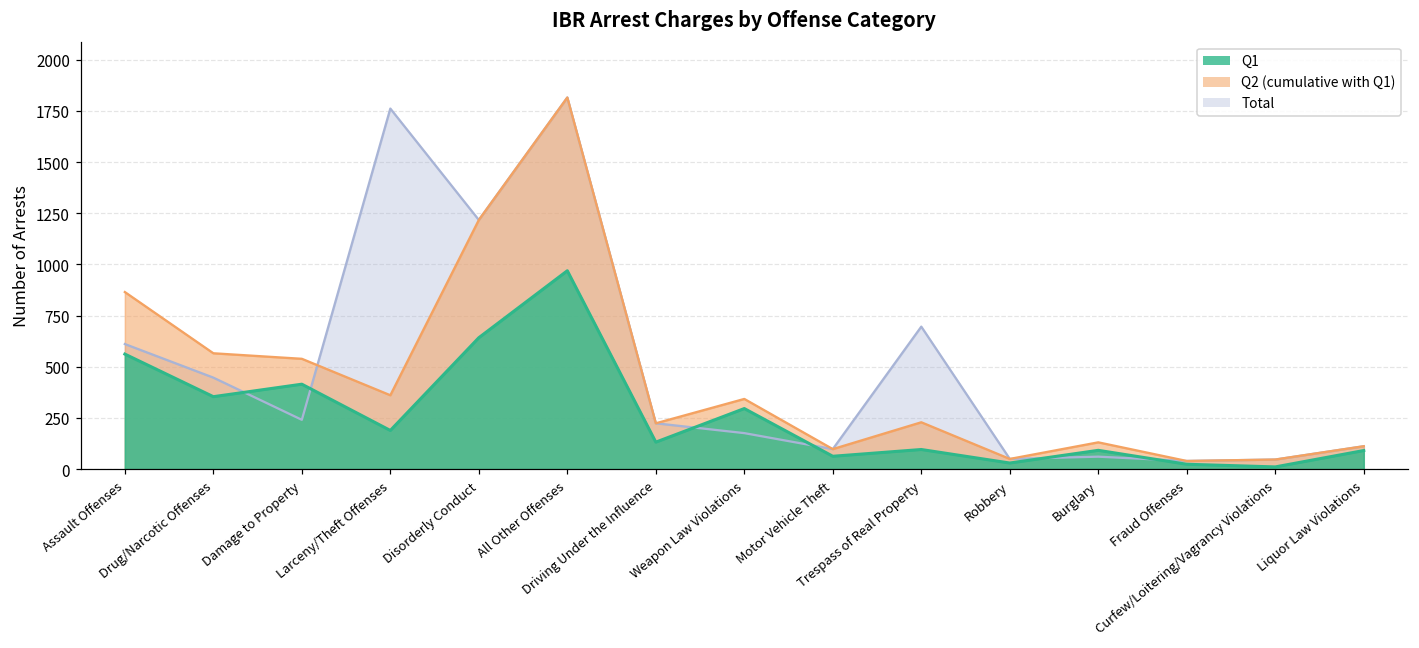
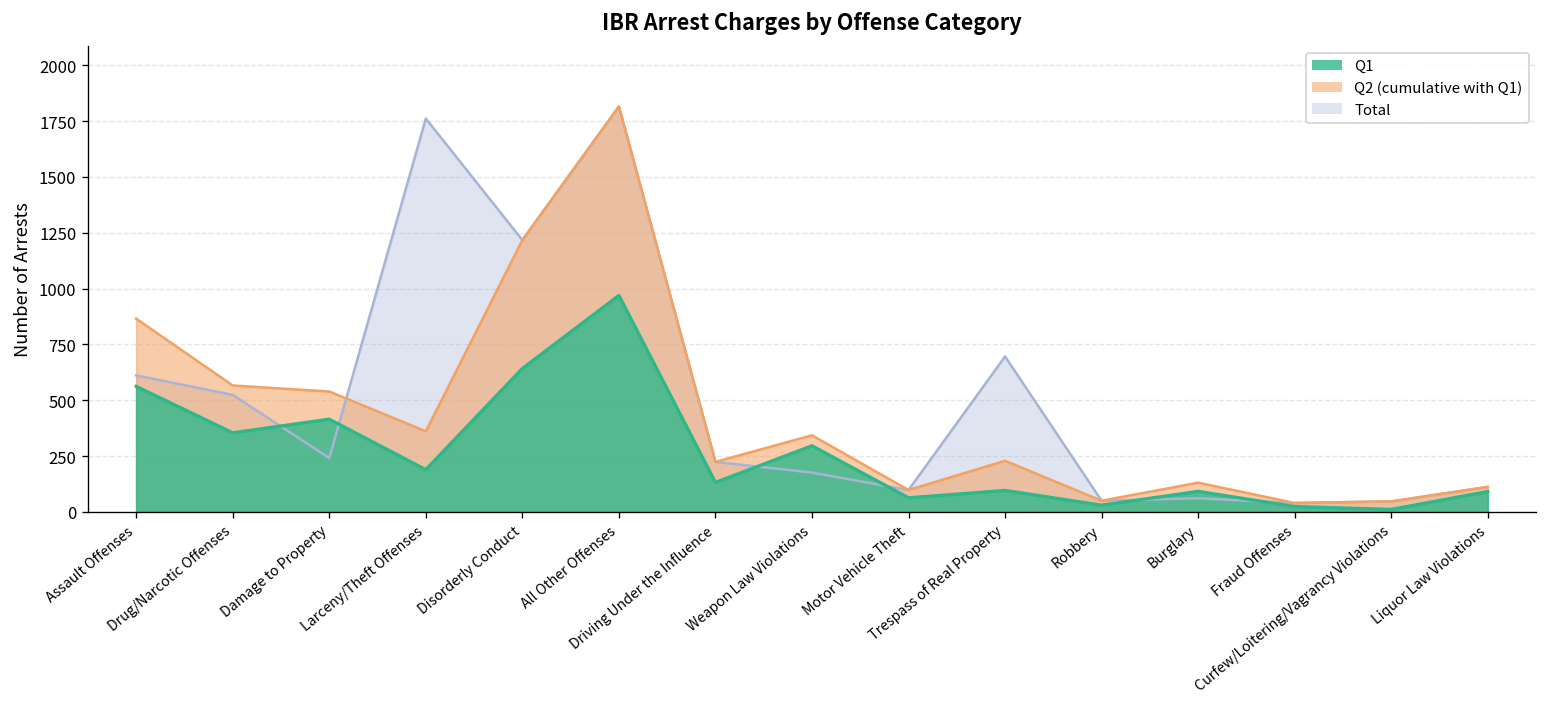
Total, Drug/Narcotic Offenses: 450 -> 520
